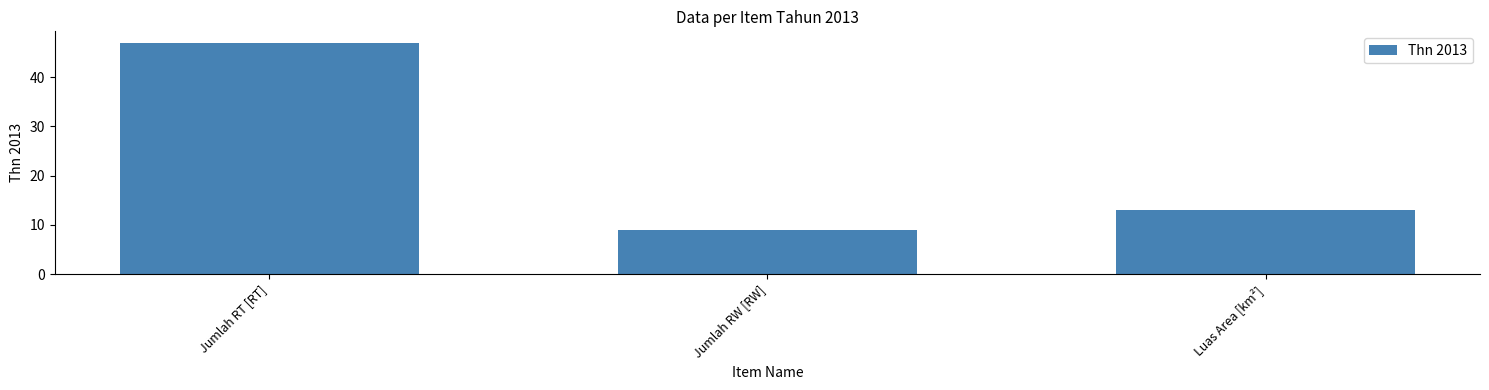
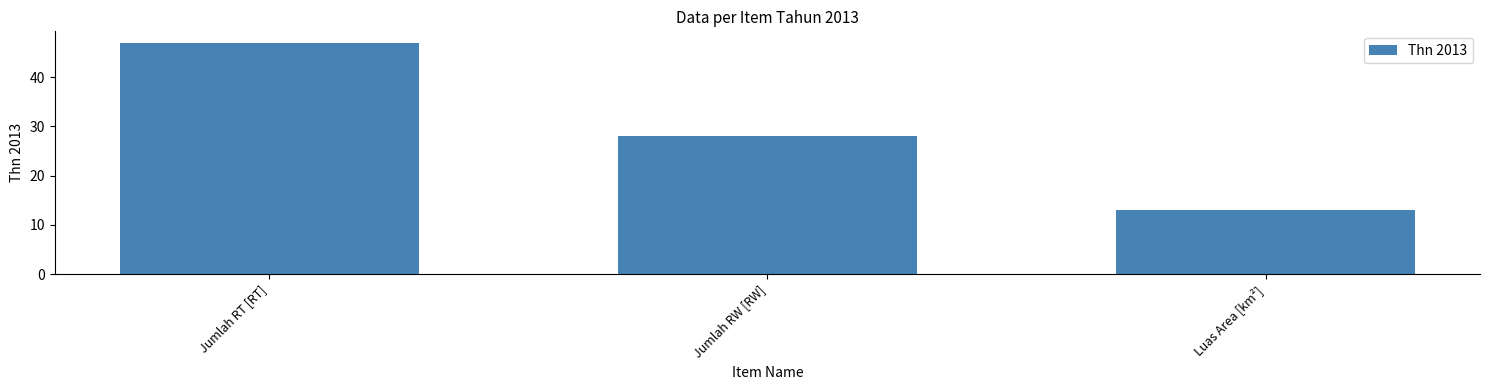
Jumlah RW [RW]: 9 -> 28
